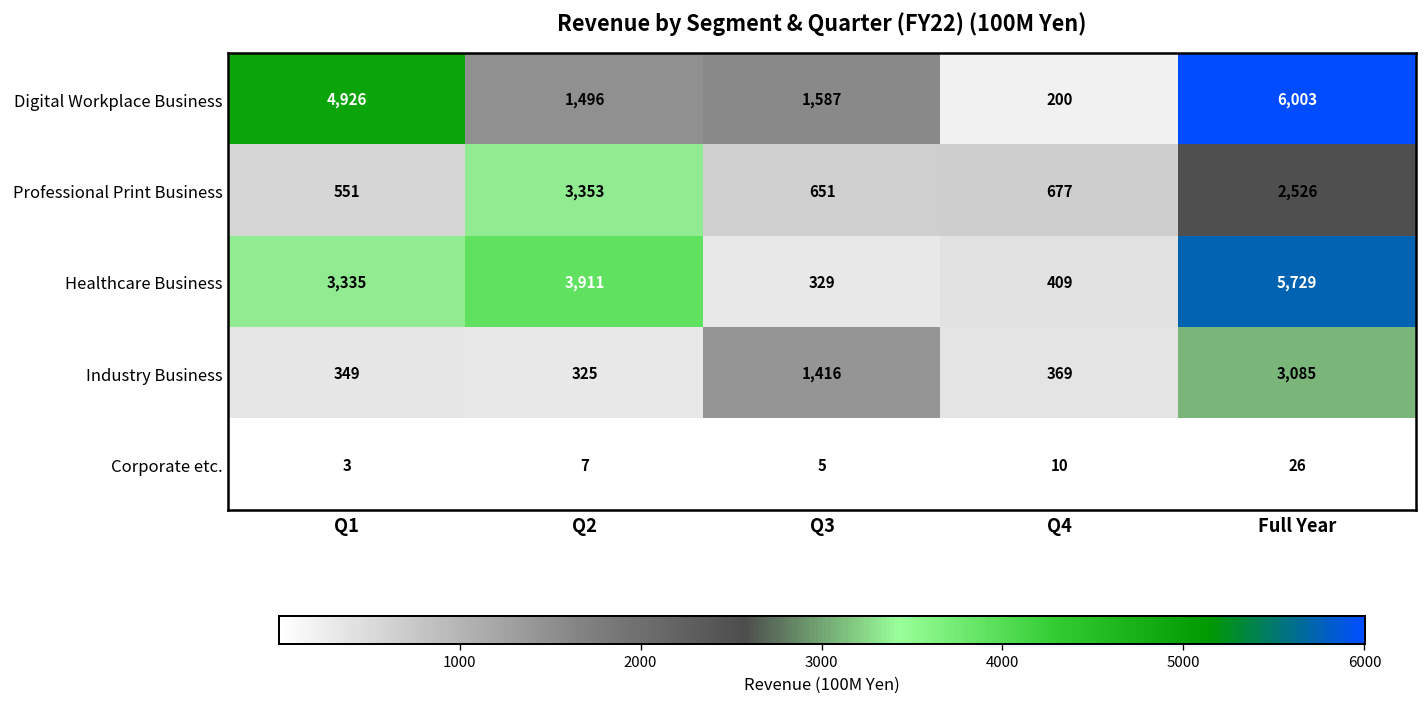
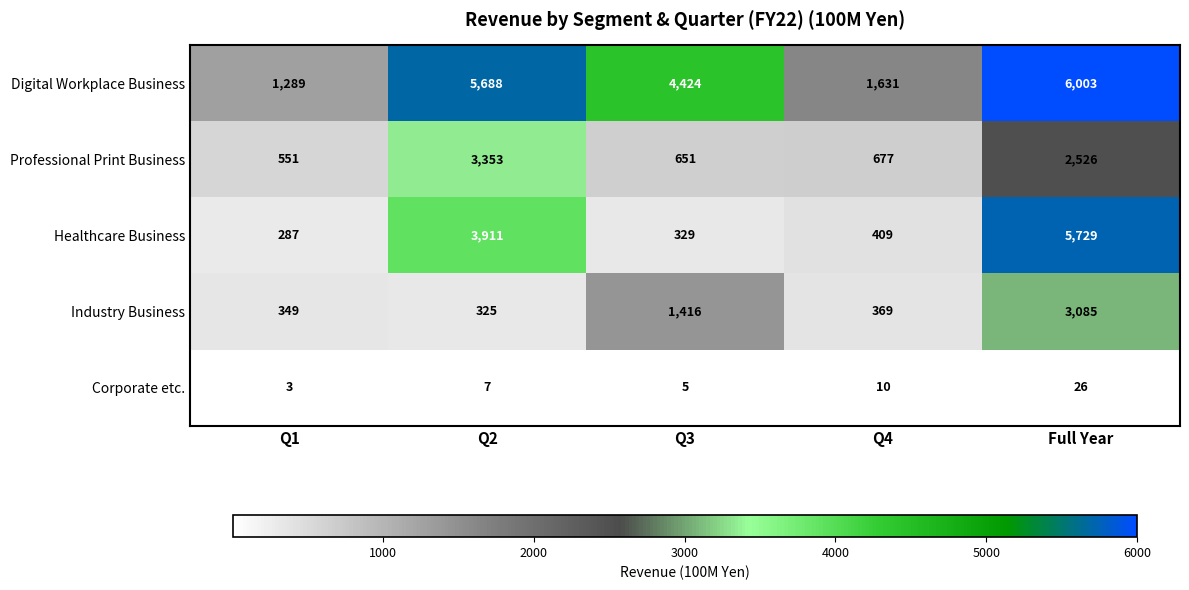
Digital Workplace Business, Q1: 4,926 -> 1,289
Digital Workplace Business, Q2: 1,496 -> 5,688
Digital Workplace Business, Q3: 1,587 -> 4,424
Digital Workplace Business, Q4: 200 -> 1,631
Healthcare Business, Q1: 3,335 -> 287
